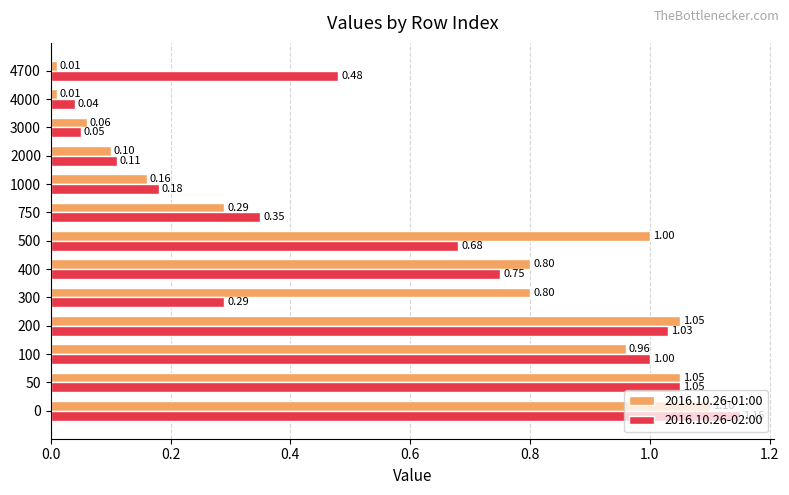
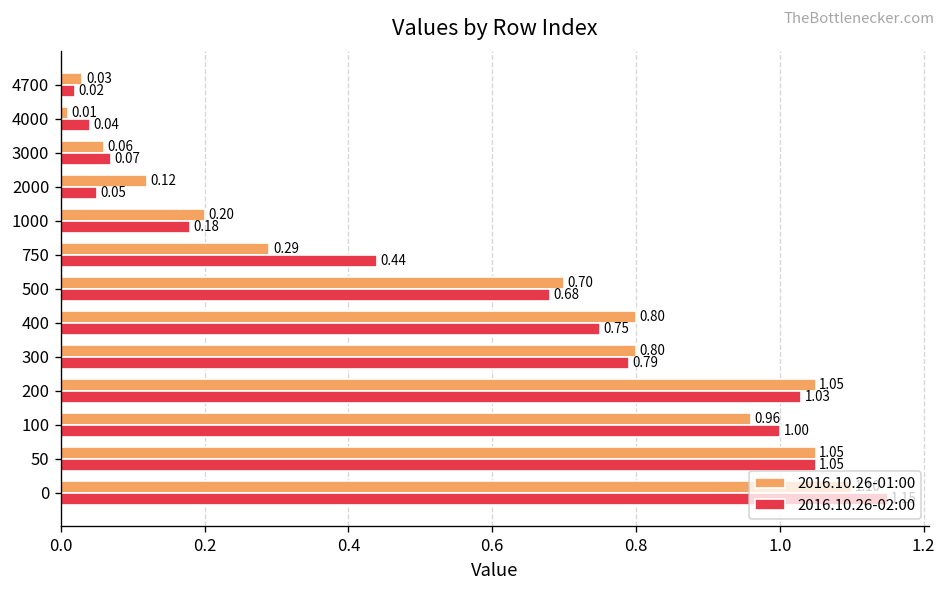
2016.10.26-01:00, 4700: 0.01 -> 0.03
2016.10.26-02:00, 4700: 0.48 -> 0.02
2016.10.26-02:00, 3000: 0.05 -> 0.07
2016.10.26-01:00, 2000: 0.10 -> 0.12
2016.10.26-02:00, 2000: 0.11 -> 0.05
2016.10.26-01:00, 1000: 0.16 -> 0.20
2016.10.26-02:00, 750: 0.35 -> 0.44
2016.10.26-01:00, 500: 1.00 -> 0.70
2016.10.26-02:00, 300: 0.29 -> 0.79
